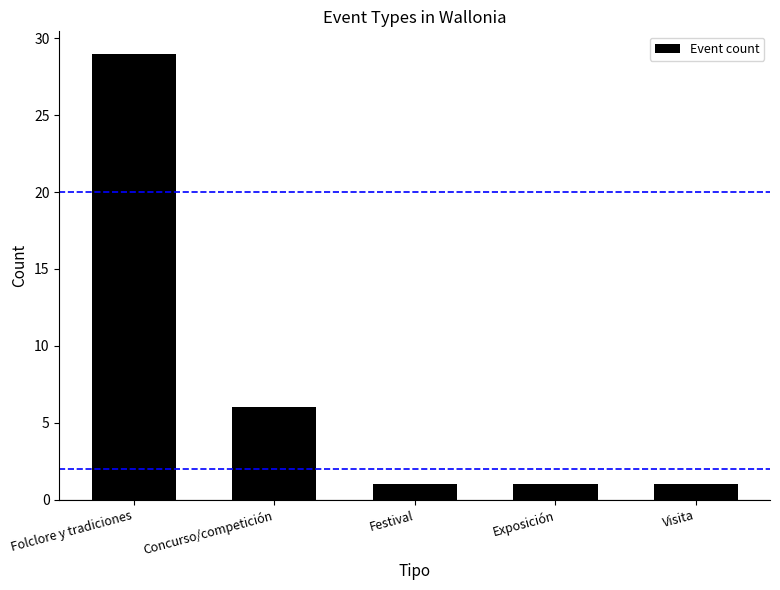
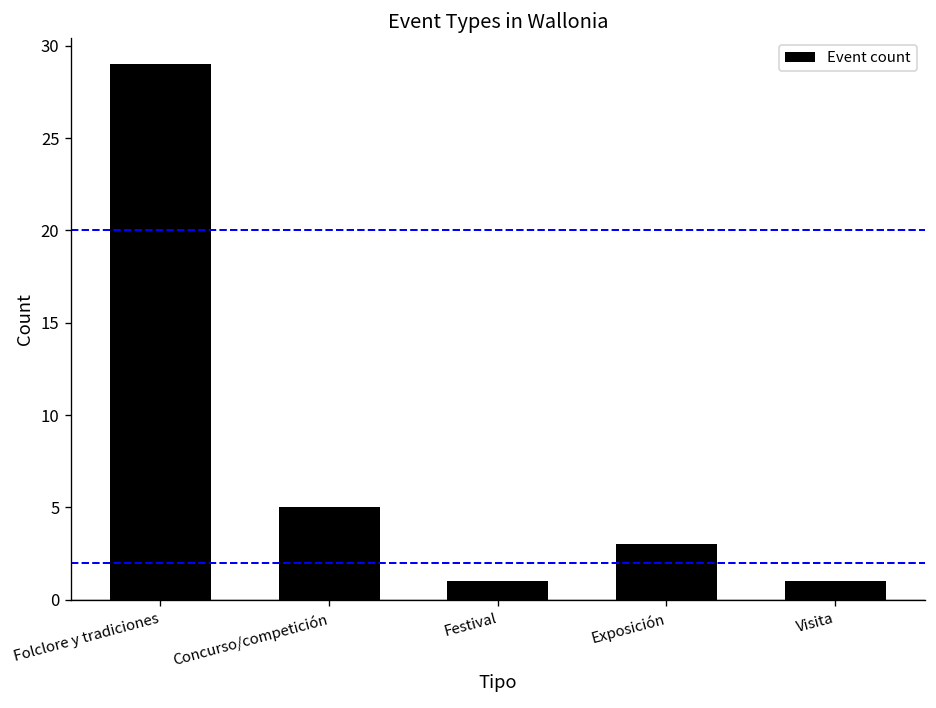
Concurso/competición: 6 -> 5
Exposición: 1 -> 3
